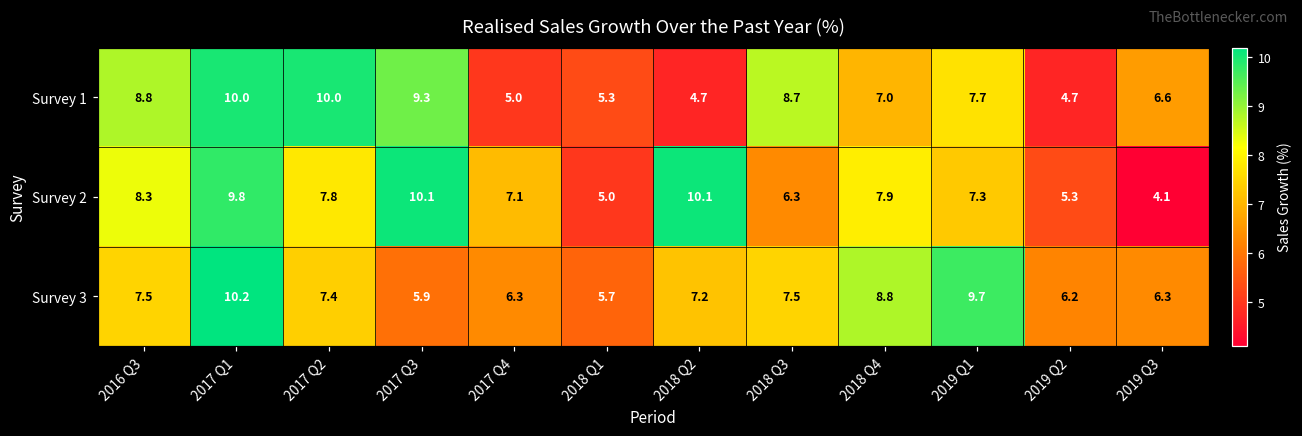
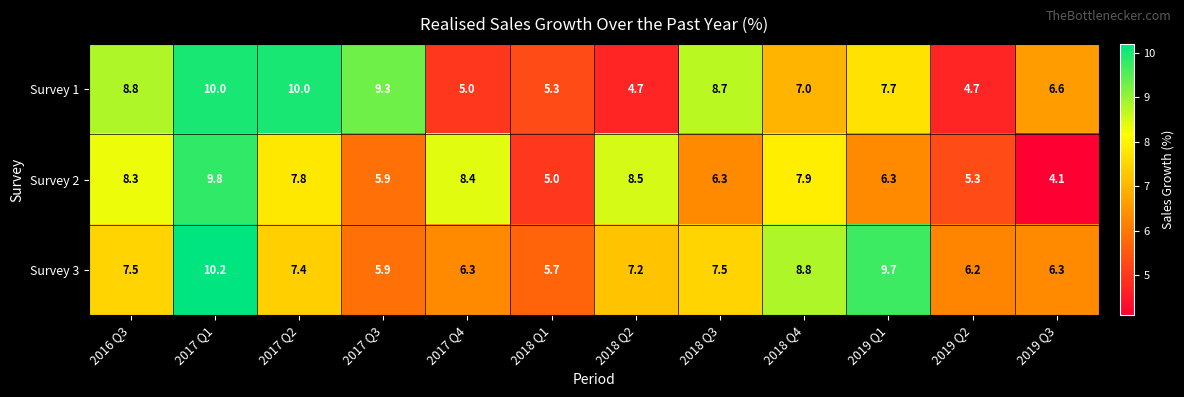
Survey 2, 2017 Q3: 10.1 -> 5.9
Survey 2, 2017 Q4: 7.1 -> 8.4
Survey 2, 2018 Q2: 10.1 -> 8.5
Survey 2, 2019 Q1: 7.3 -> 6.3
